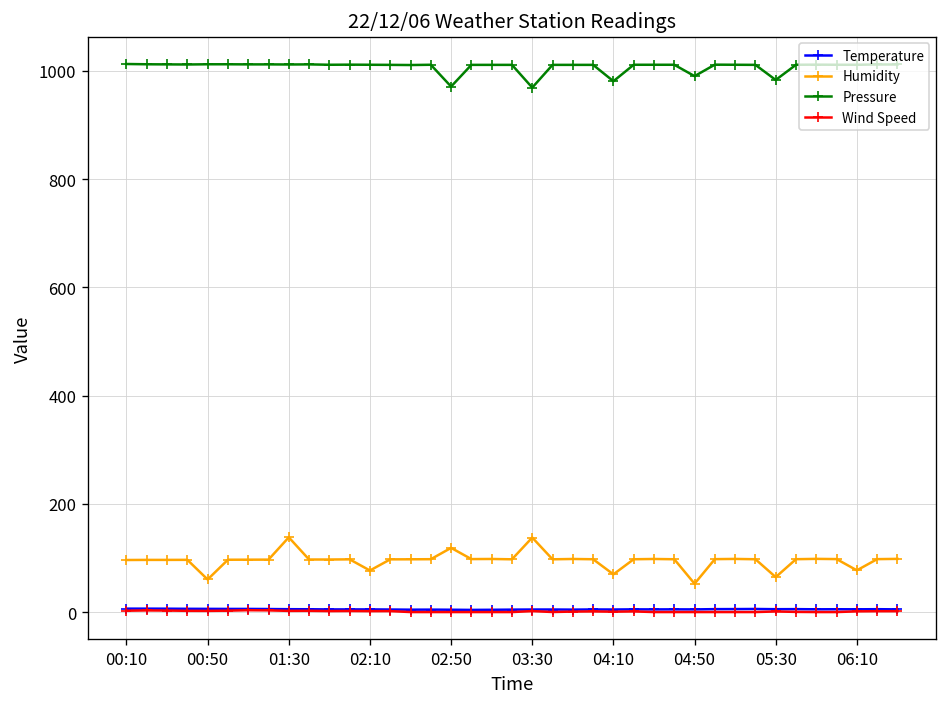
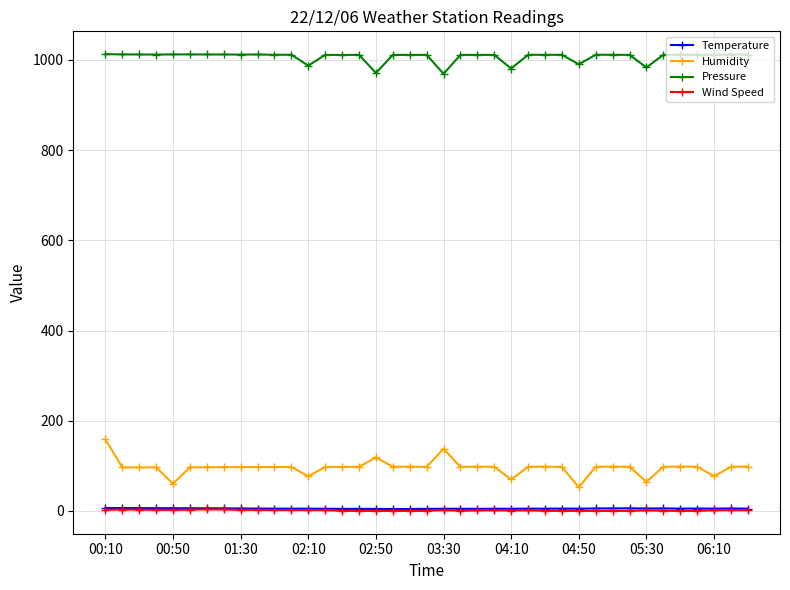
Humidity, 00:10: 100 -> 160
Humidity, 01:30: 140 -> 100
Pressure, 02:10: 1010 -> 990
